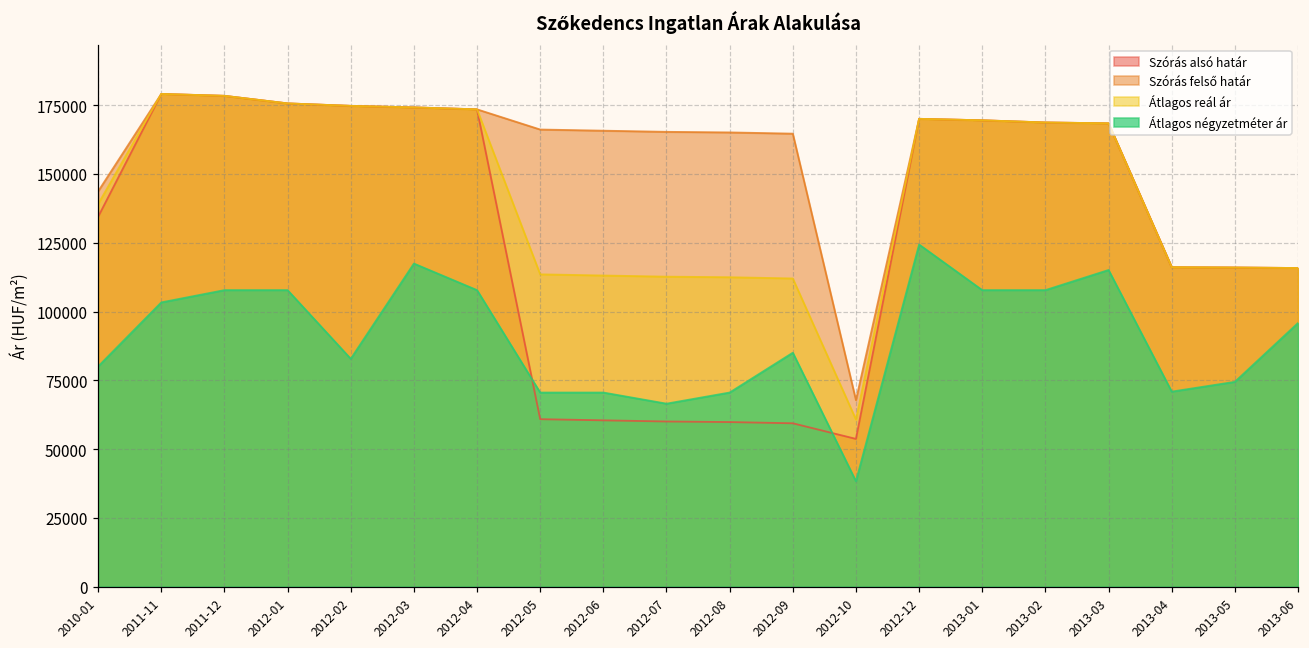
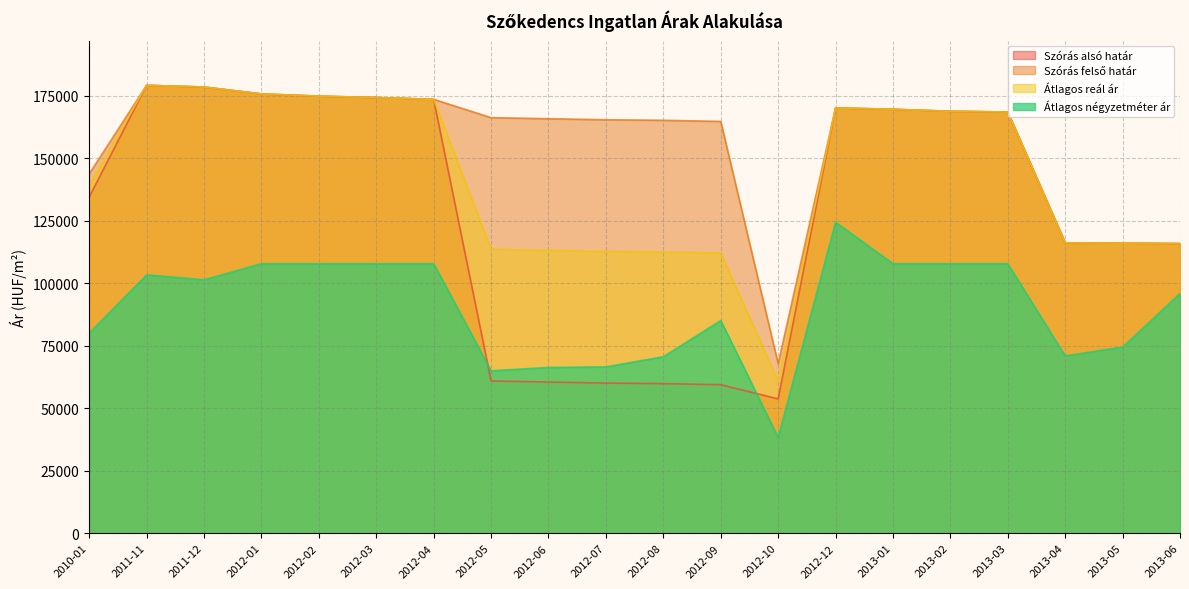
Átlagos négyzetméter ár, 2011-12: 108000 -> 101000
Átlagos négyzetméter ár, 2012-02: 83000 -> 108000
Átlagos négyzetméter ár, 2012-03: 117000 -> 108000
Átlagos négyzetméter ár, 2012-05: 71000 -> 65000
Átlagos négyzetméter ár, 2012-06: 71000 -> 66000
Átlagos négyzetméter ár, 2013-03: 115000 -> 108000
